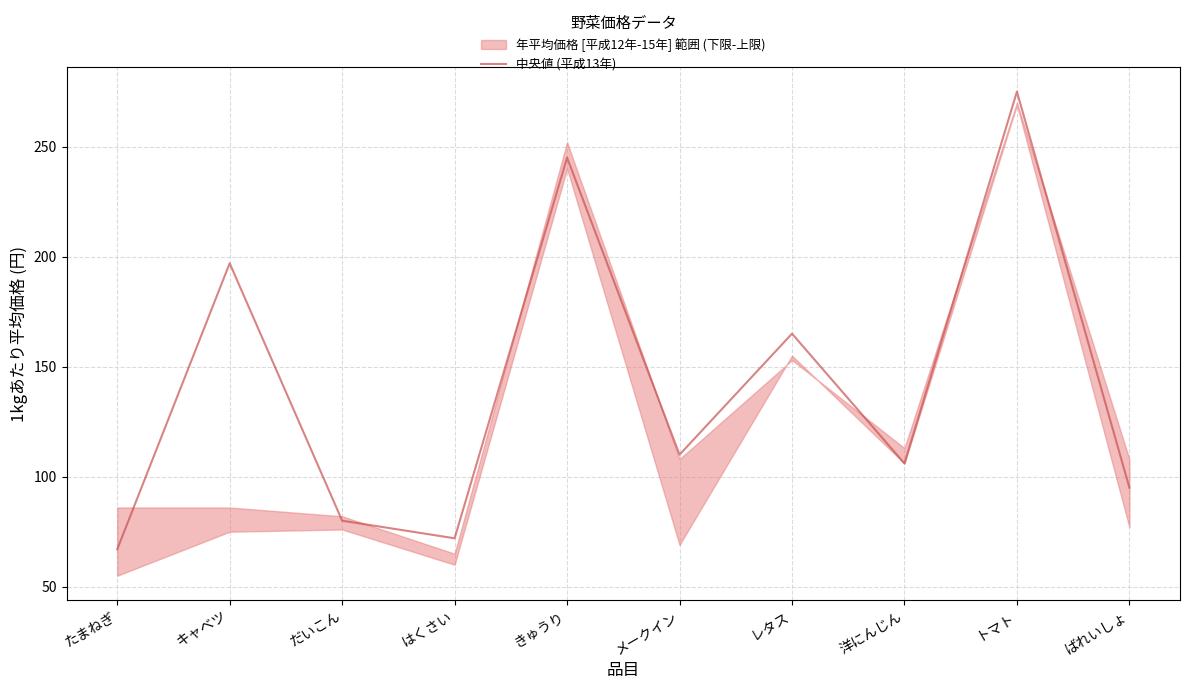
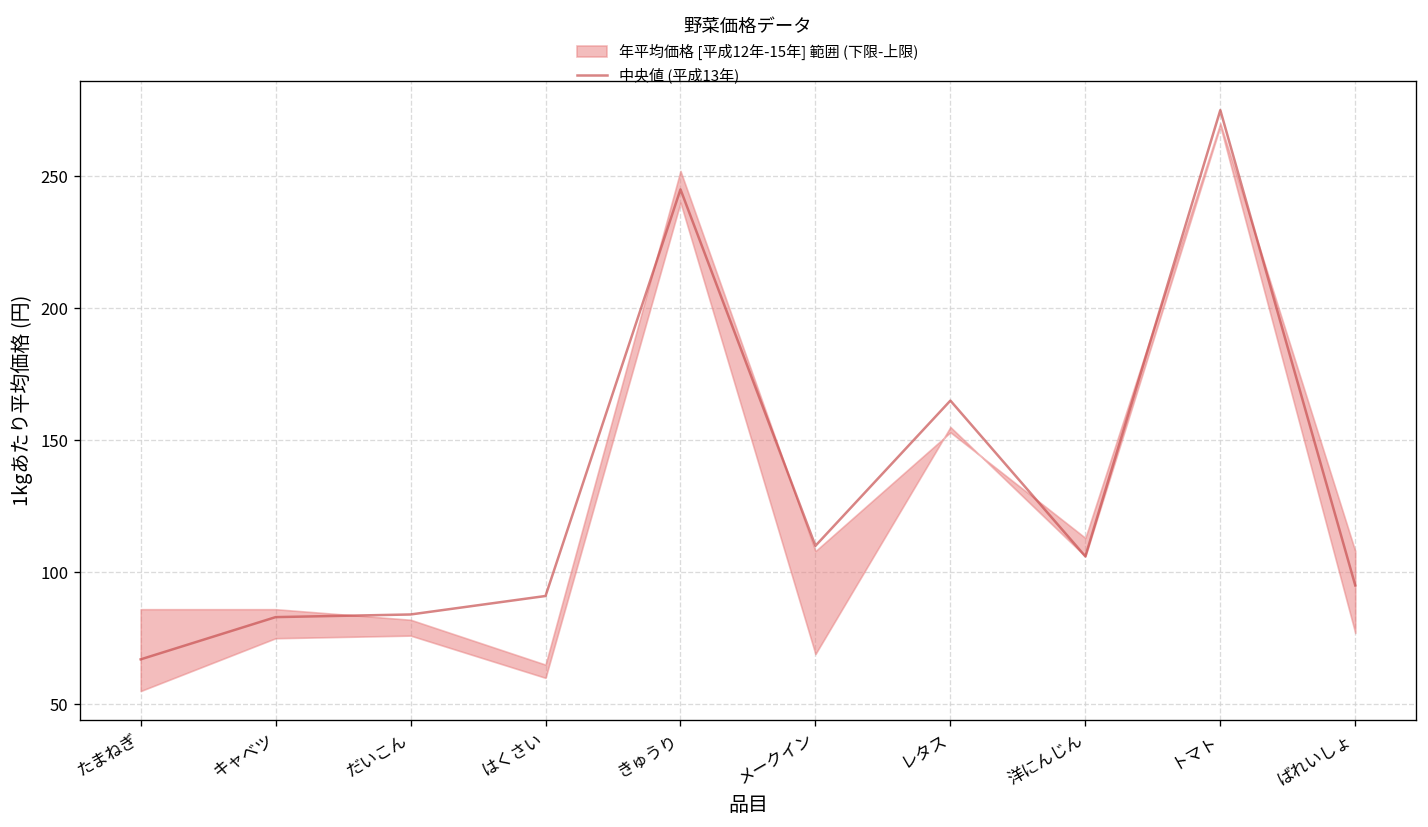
中央値 (平成13年), キャベツ: 197 -> 83
中央値 (平成13年), だいこん: 80 -> 84
中央値 (平成13年), はくさい: 72 -> 91
